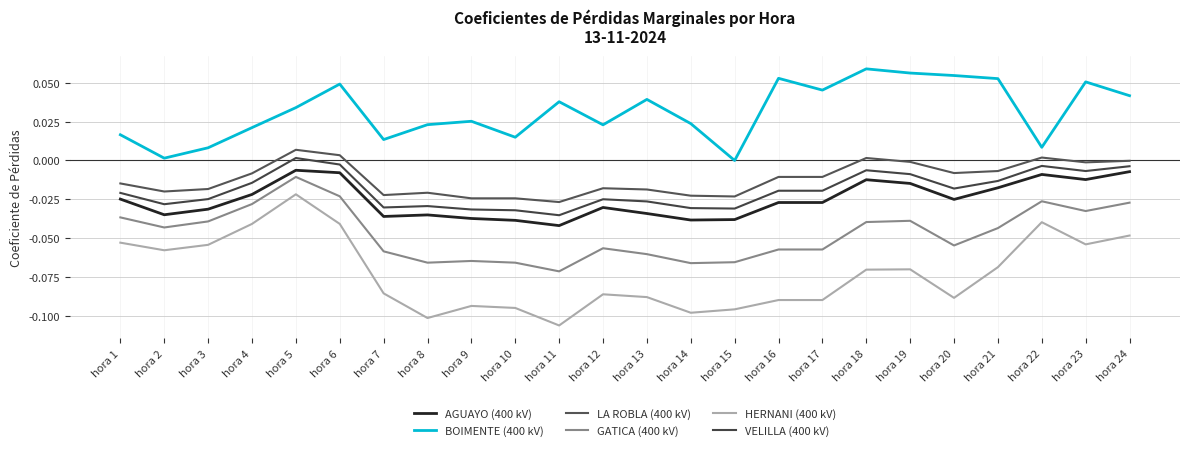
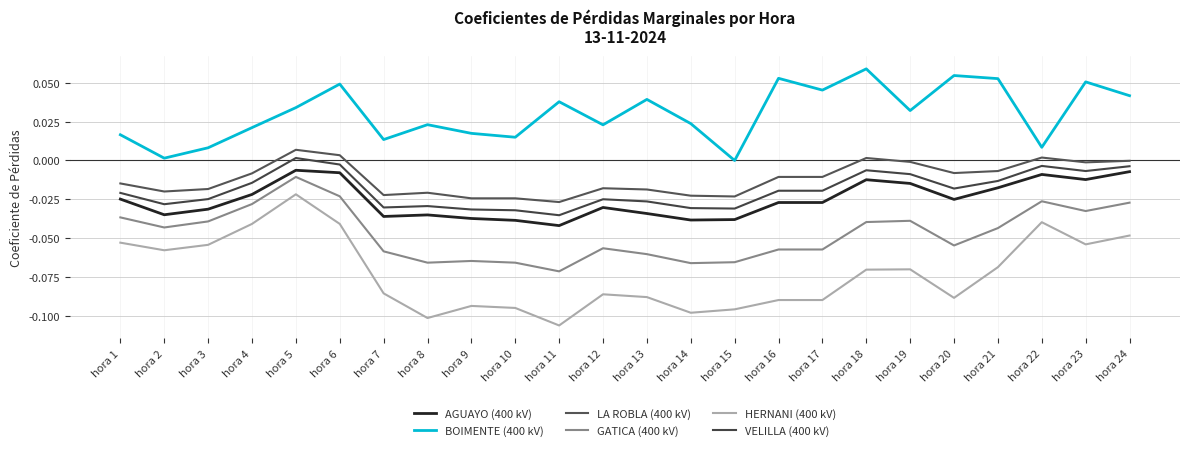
BOIMENTE (400 kV), hora 9: 0.025 -> 0.018
BOIMENTE (400 kV), hora 19: 0.056 -> 0.032
